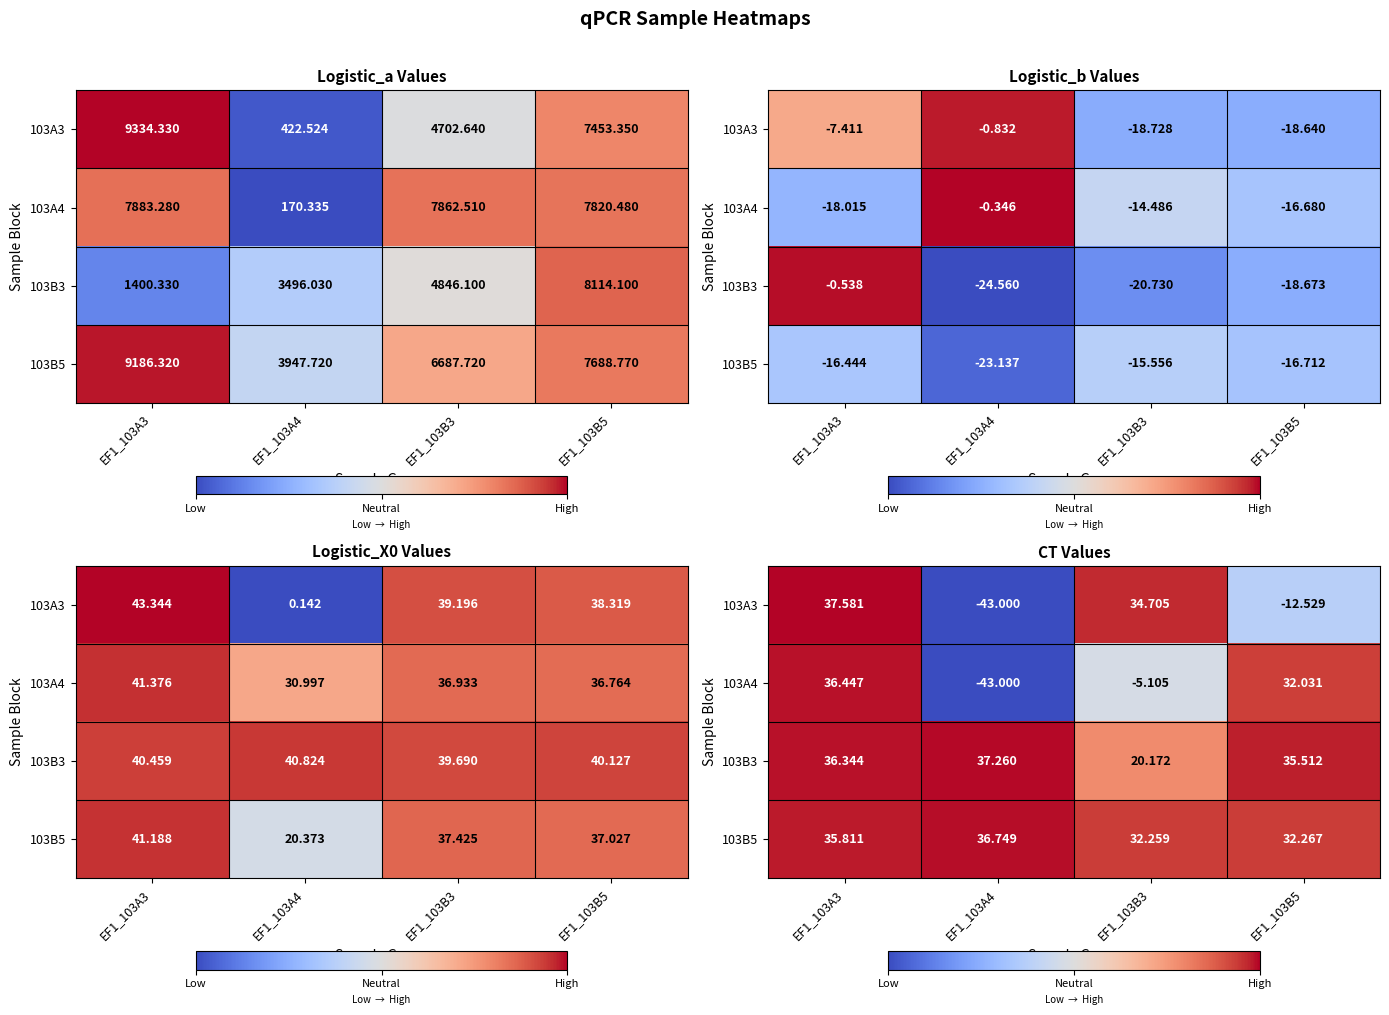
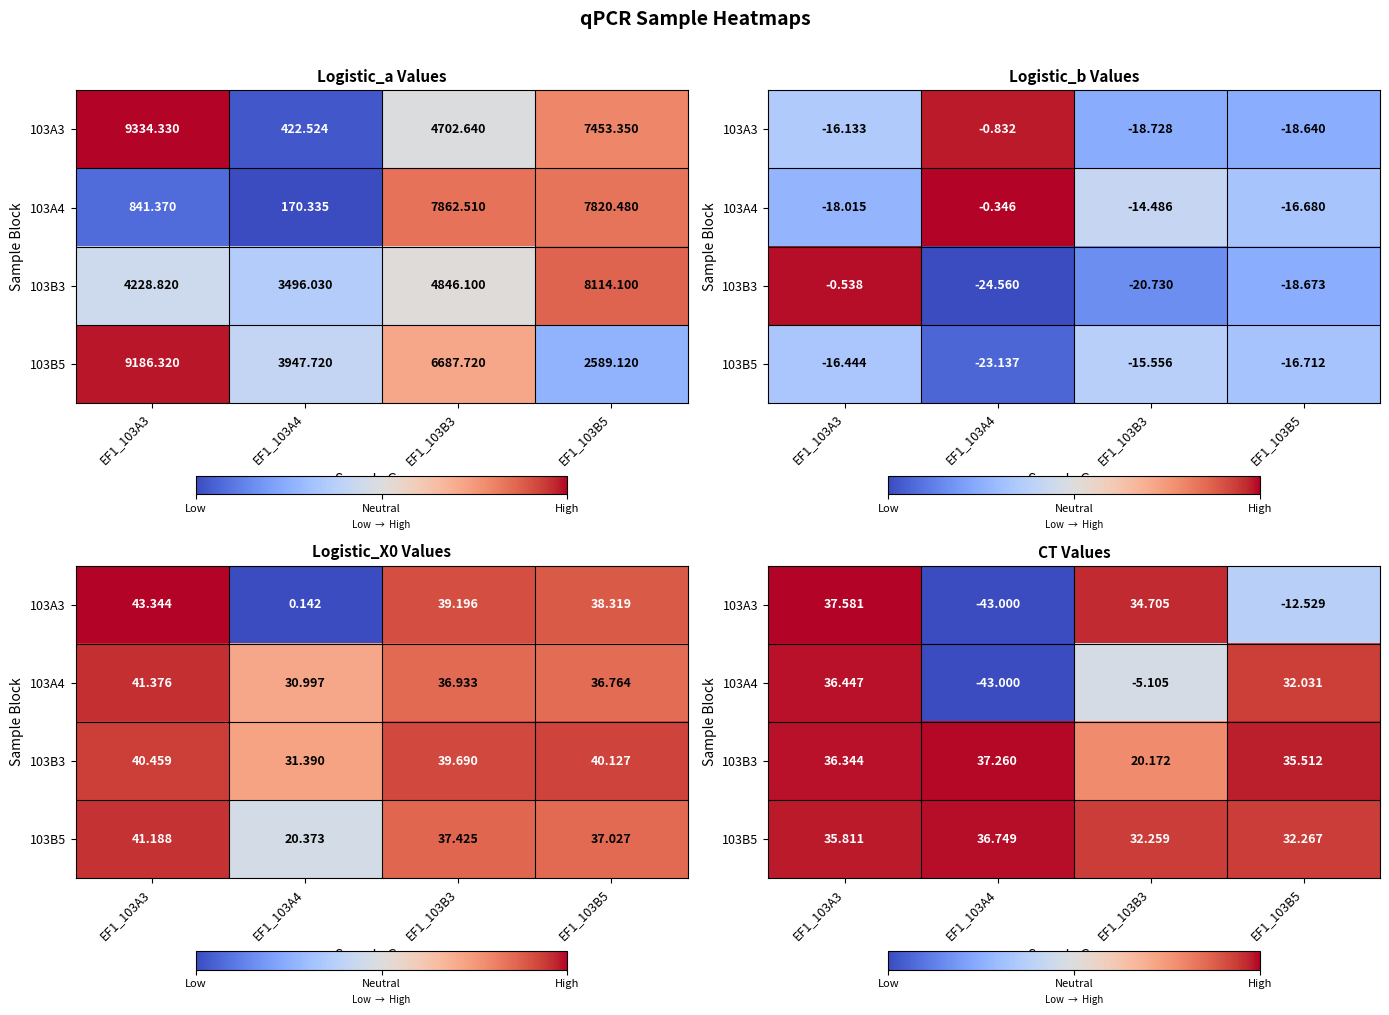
Logistic_a Values, 103A4, EF1_103A3: 7883.280 -> 841.370
Logistic_a Values, 103B3, EF1_103A3: 1400.330 -> 4228.820
Logistic_a Values, 103B5, EF1_103B5: 7688.770 -> 2589.120
Logistic_b Values, 103A3, EF1_103A3: -7.411 -> -16.133
Logistic_X0 Values, 103B3, EF1_103A4: 40.824 -> 31.390
